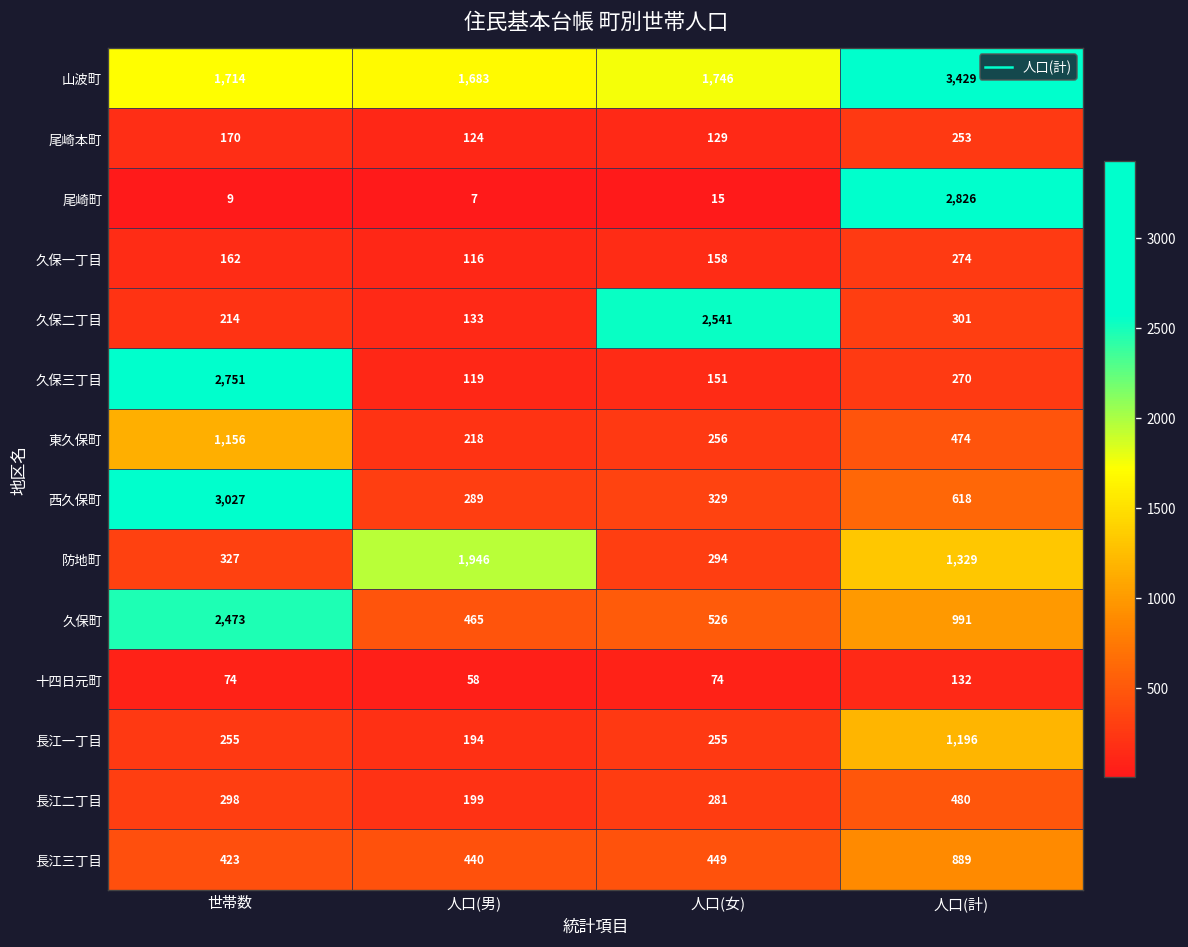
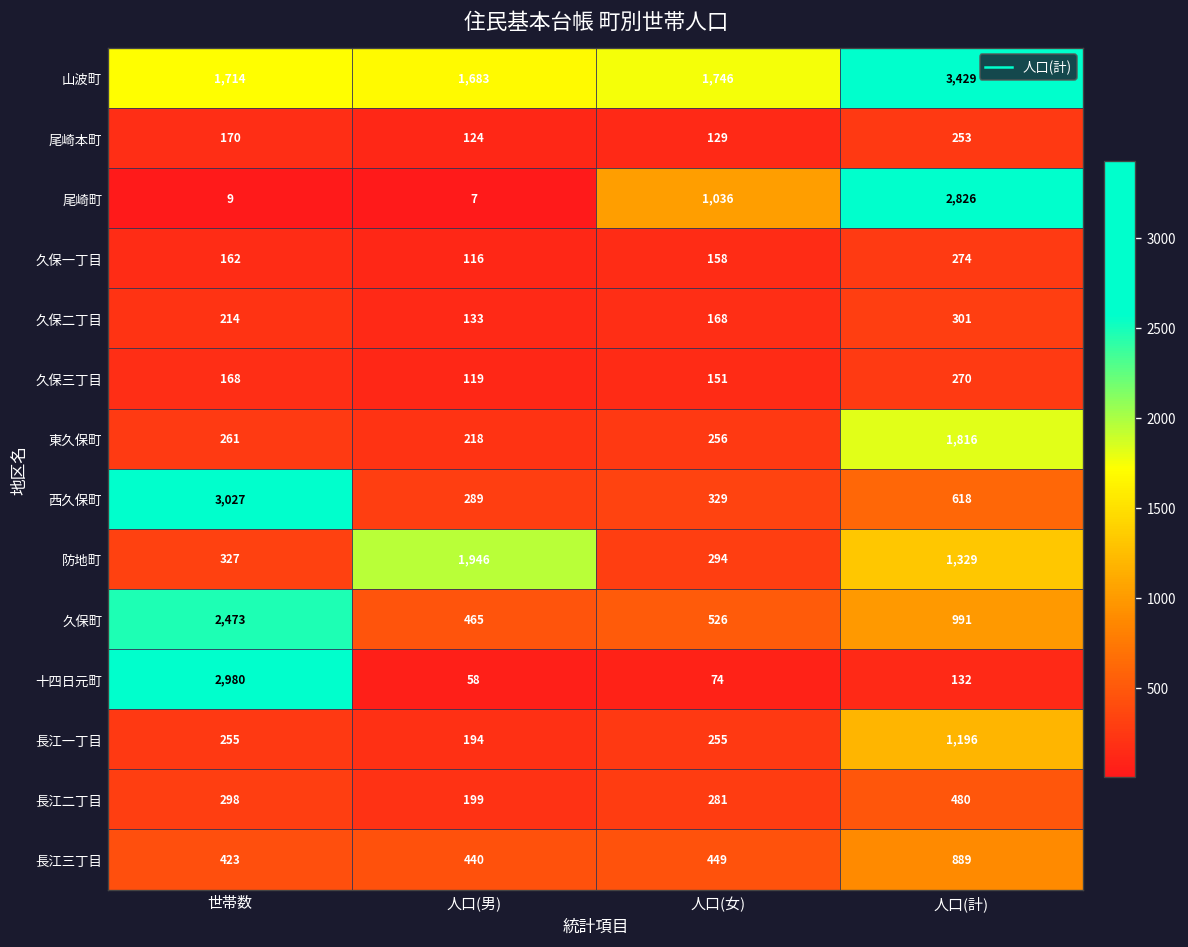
尾崎町, 人口(女): 15 -> 1,036
久保二丁目, 人口(女): 2,541 -> 168
久保三丁目, 世帯数: 2,751 -> 168
東久保町, 世帯数: 1,156 -> 261
東久保町, 人口(計): 474 -> 1,816
十四日元町, 世帯数: 74 -> 2,980
